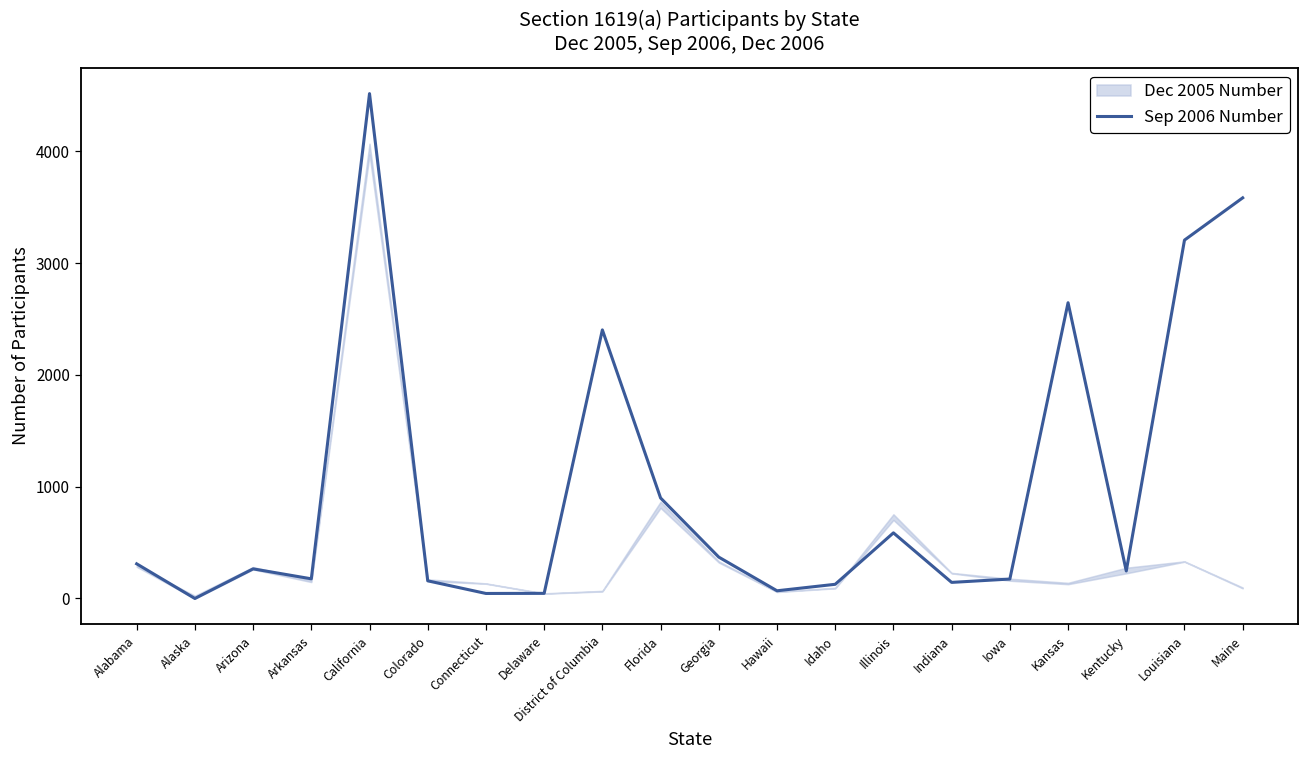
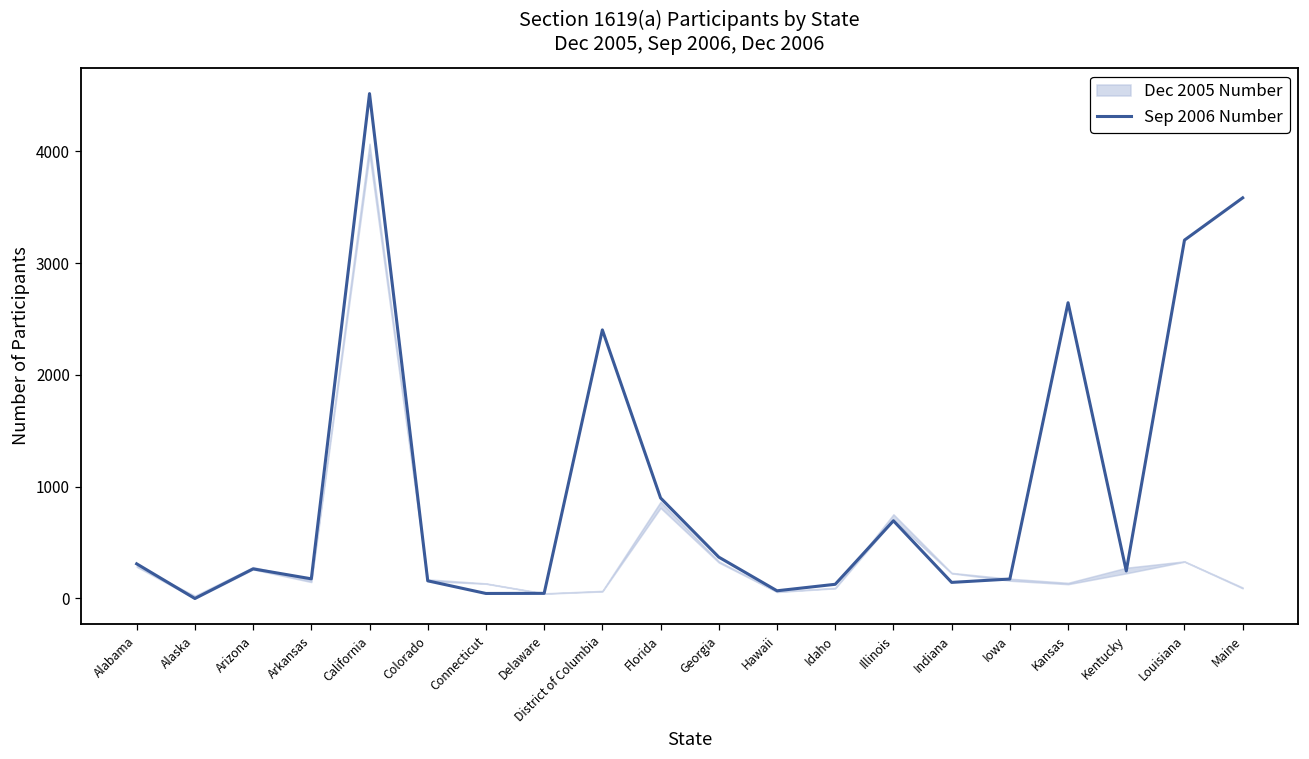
Sep 2006 Number, Illinois: 590 -> 700
